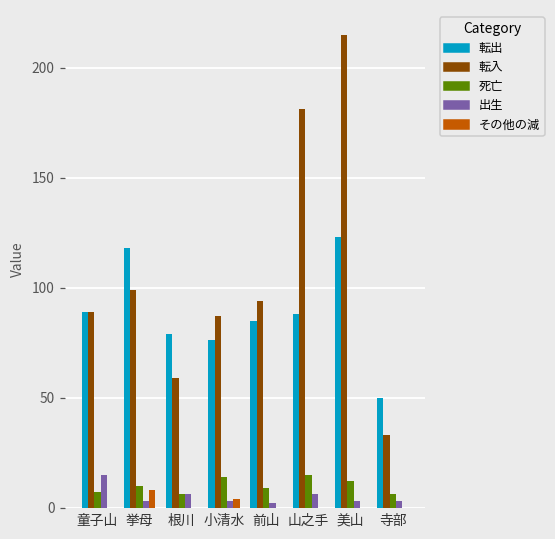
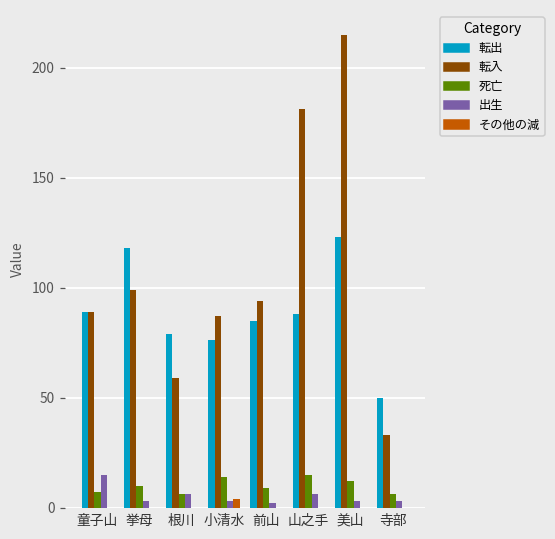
その他の減, 挙母: 8 -> 0
